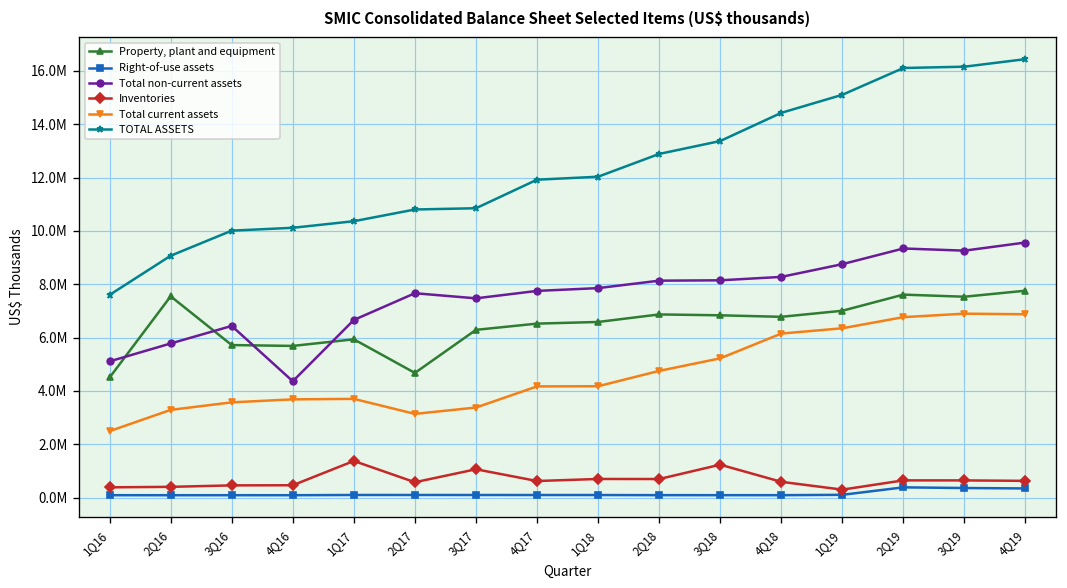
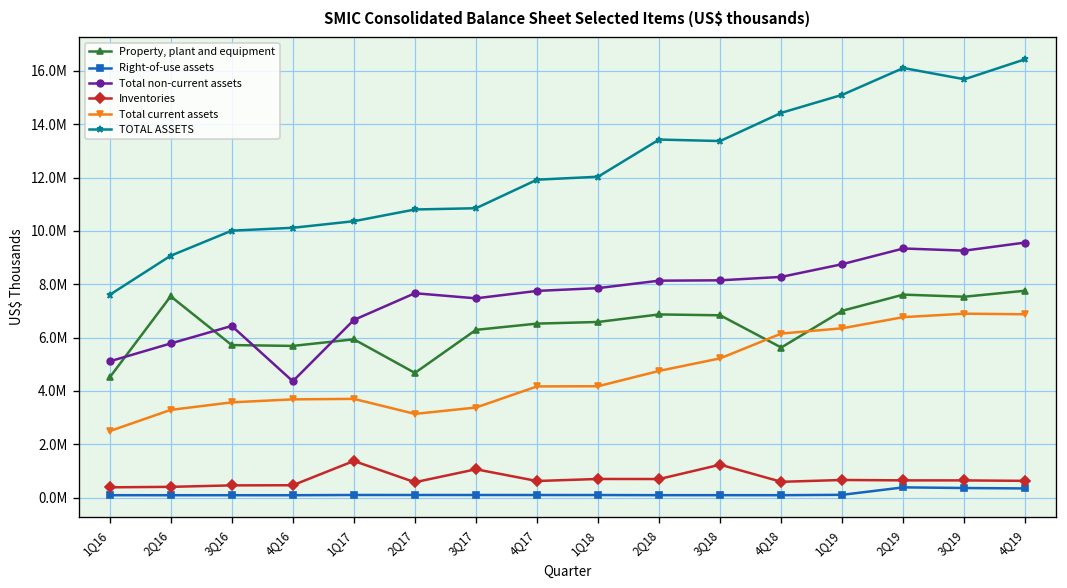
TOTAL ASSETS, 2Q18: 12900000 -> 13400000
Property, plant and equipment, 4Q18: 6800000 -> 5600000
Inventories, 1Q19: 300000 -> 700000
TOTAL ASSETS, 3Q19: 16200000 -> 15700000
